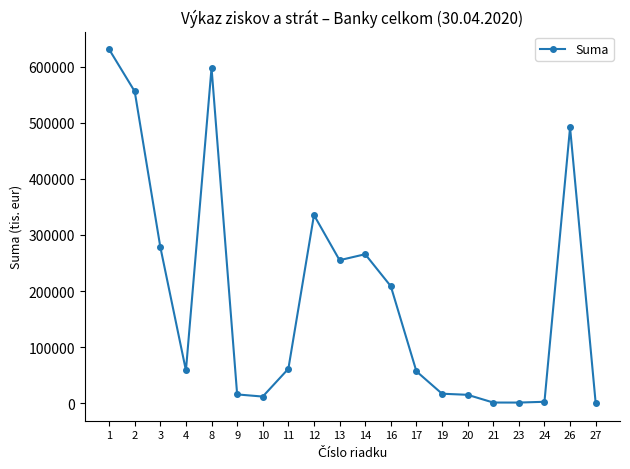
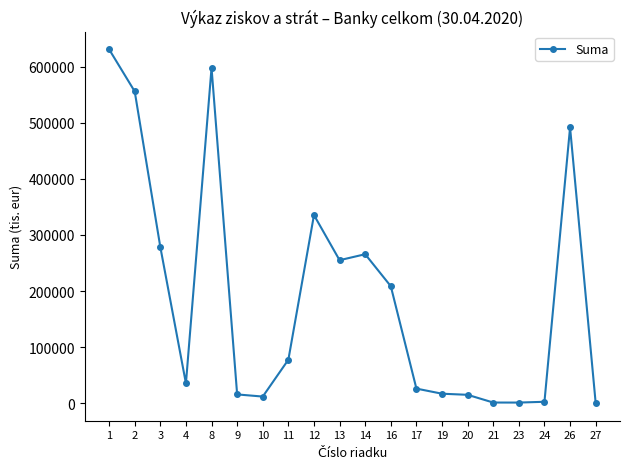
4: 60000 -> 40000
11: 60000 -> 80000
17: 60000 -> 30000
